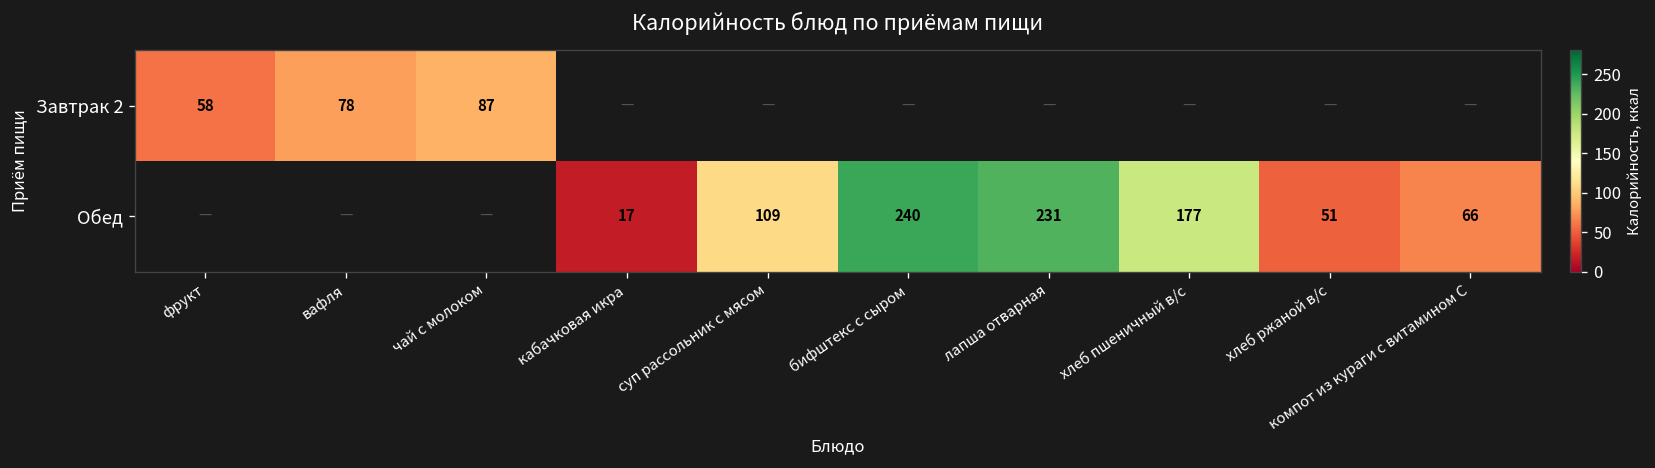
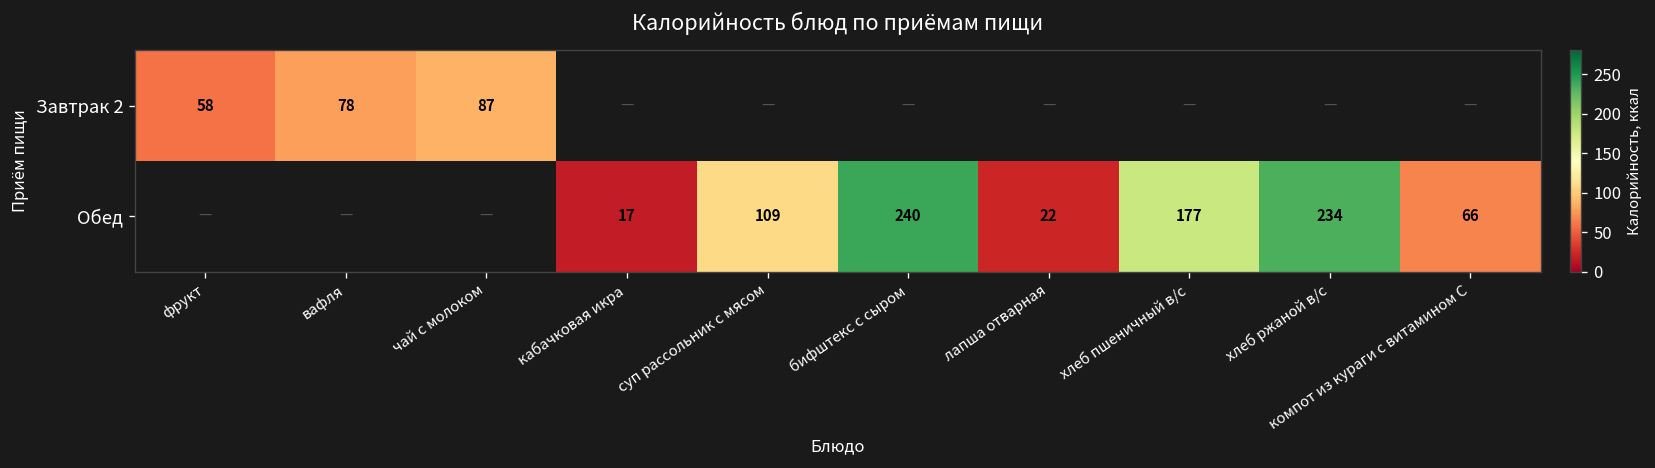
Обед, лапша отварная: 231 -> 22
Обед, хлеб ржаной в/с: 51 -> 234
